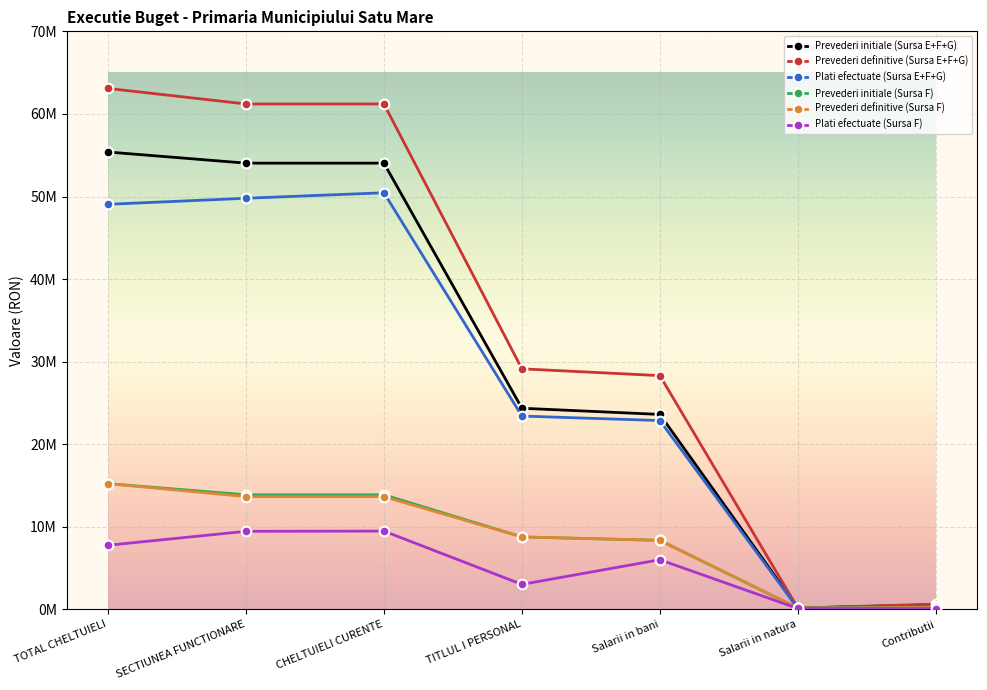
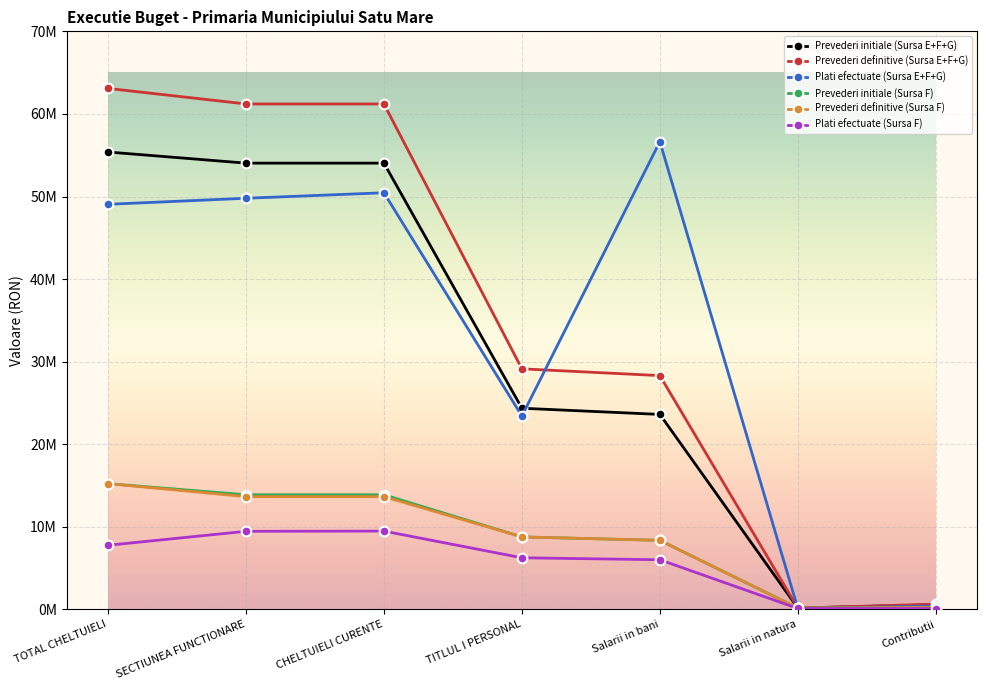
Plati efectuate (Sursa F), TITLUL I PERSONAL: 3000000 -> 6000000
Plati efectuate (Sursa E+F+G), Salarii in bani: 23000000 -> 57000000
